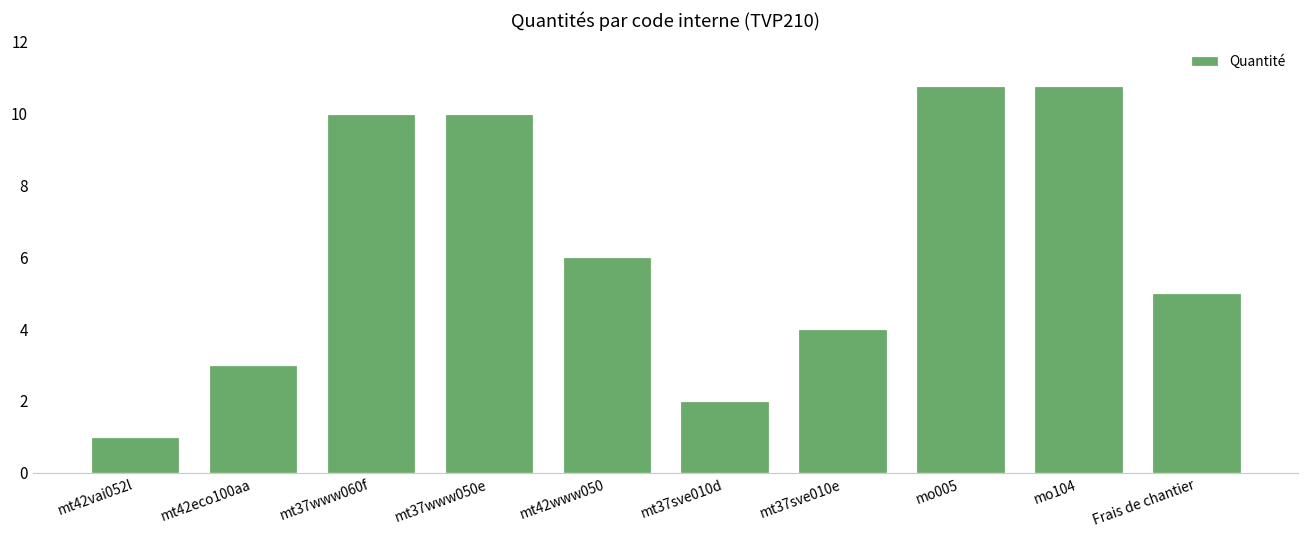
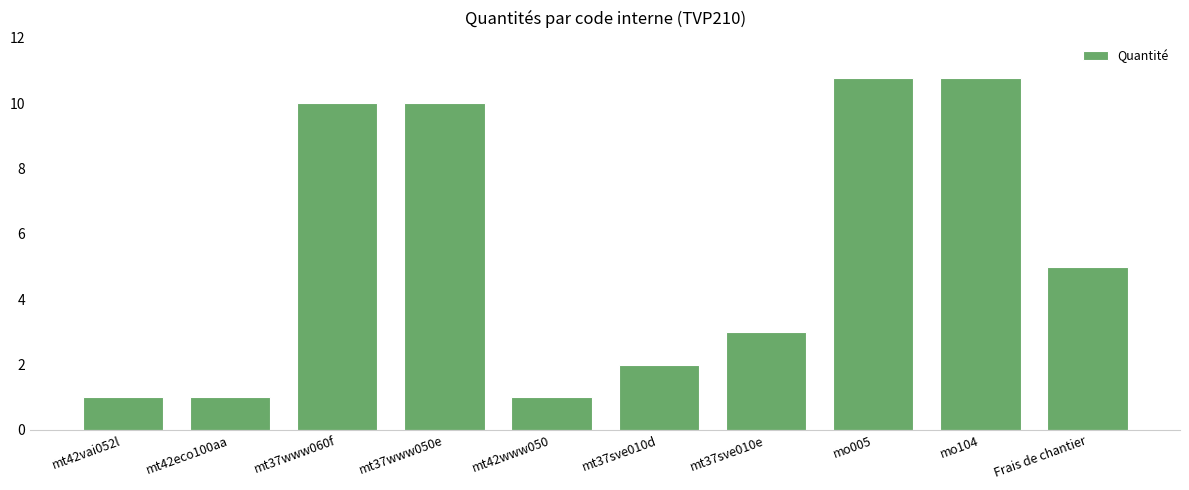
mt42eco100aa: 3 -> 1
mt42www050: 6 -> 1
mt37sve010e: 4 -> 3
